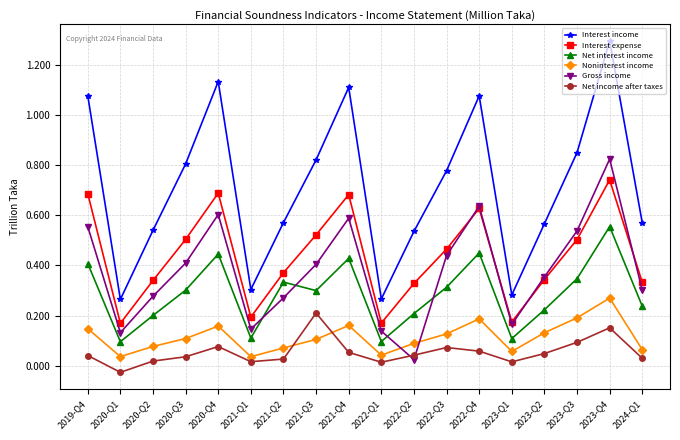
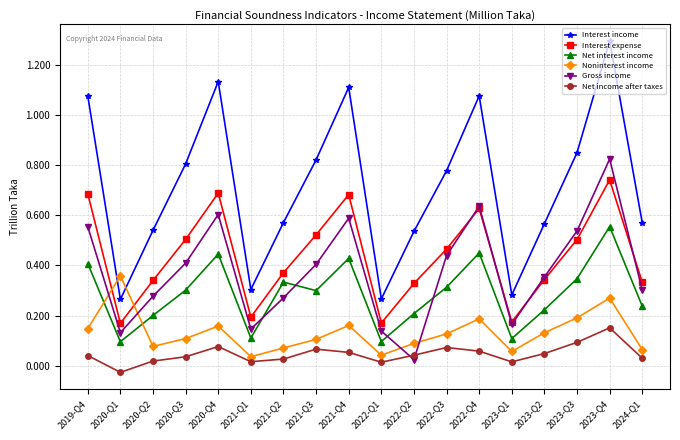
Noninterest income, 2020-Q1: 0.04 -> 0.36
Net income after taxes, 2021-Q3: 0.21 -> 0.07
